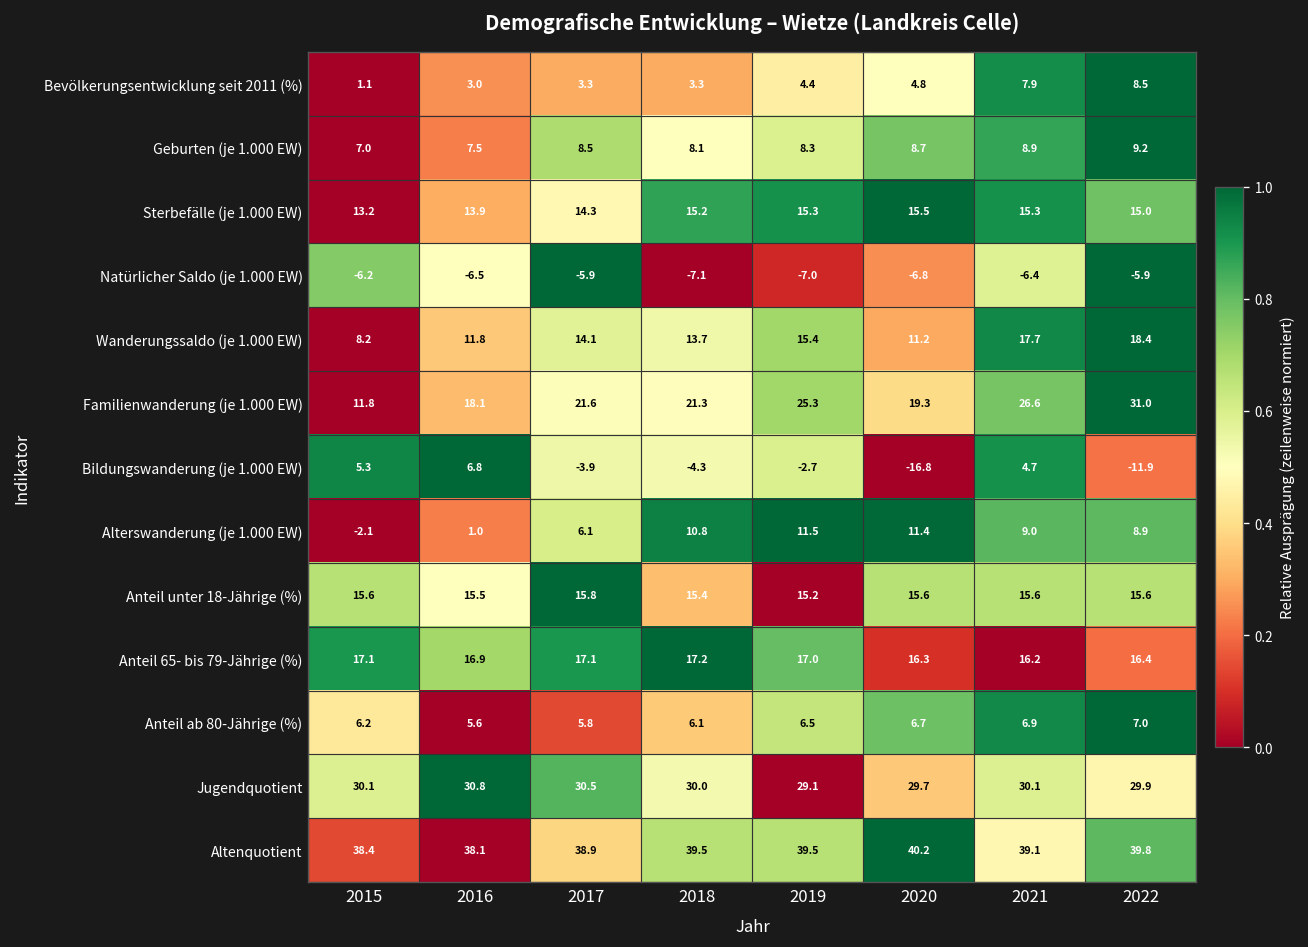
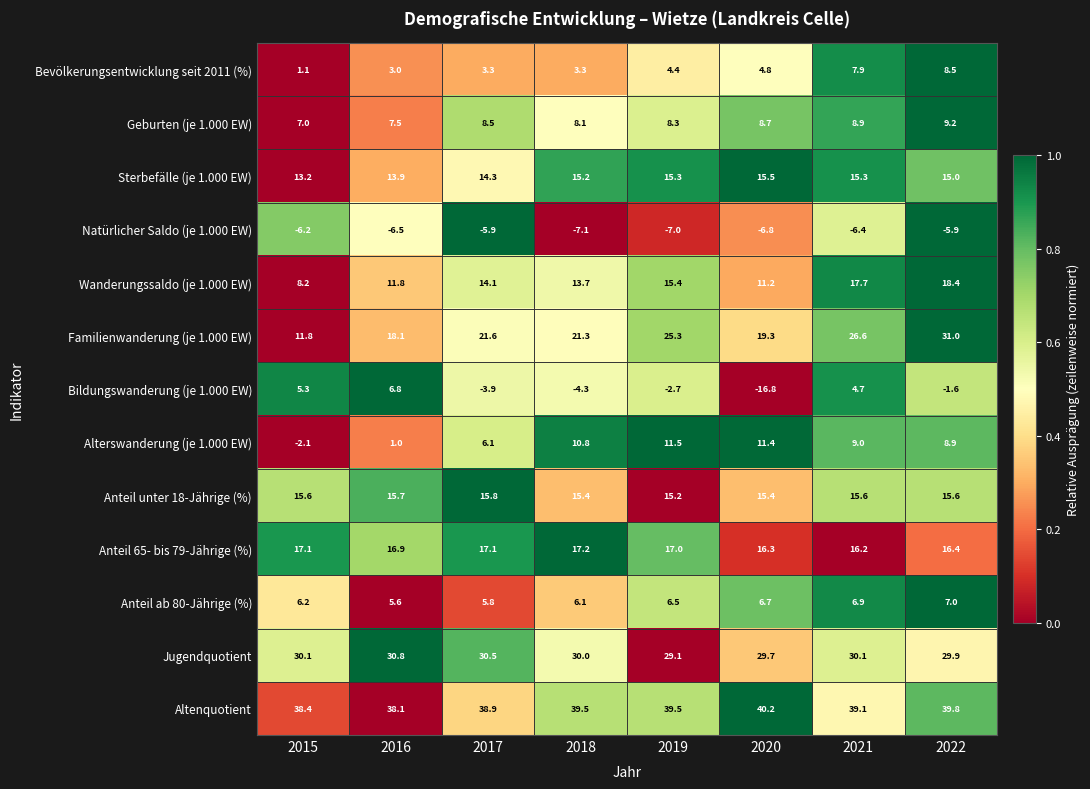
Bildungswanderung (je 1.000 EW), 2022: -11.9 -> -1.6
Anteil unter 18-Jährige (%), 2016: 15.5 -> 15.7
Anteil unter 18-Jährige (%), 2020: 15.6 -> 15.4
